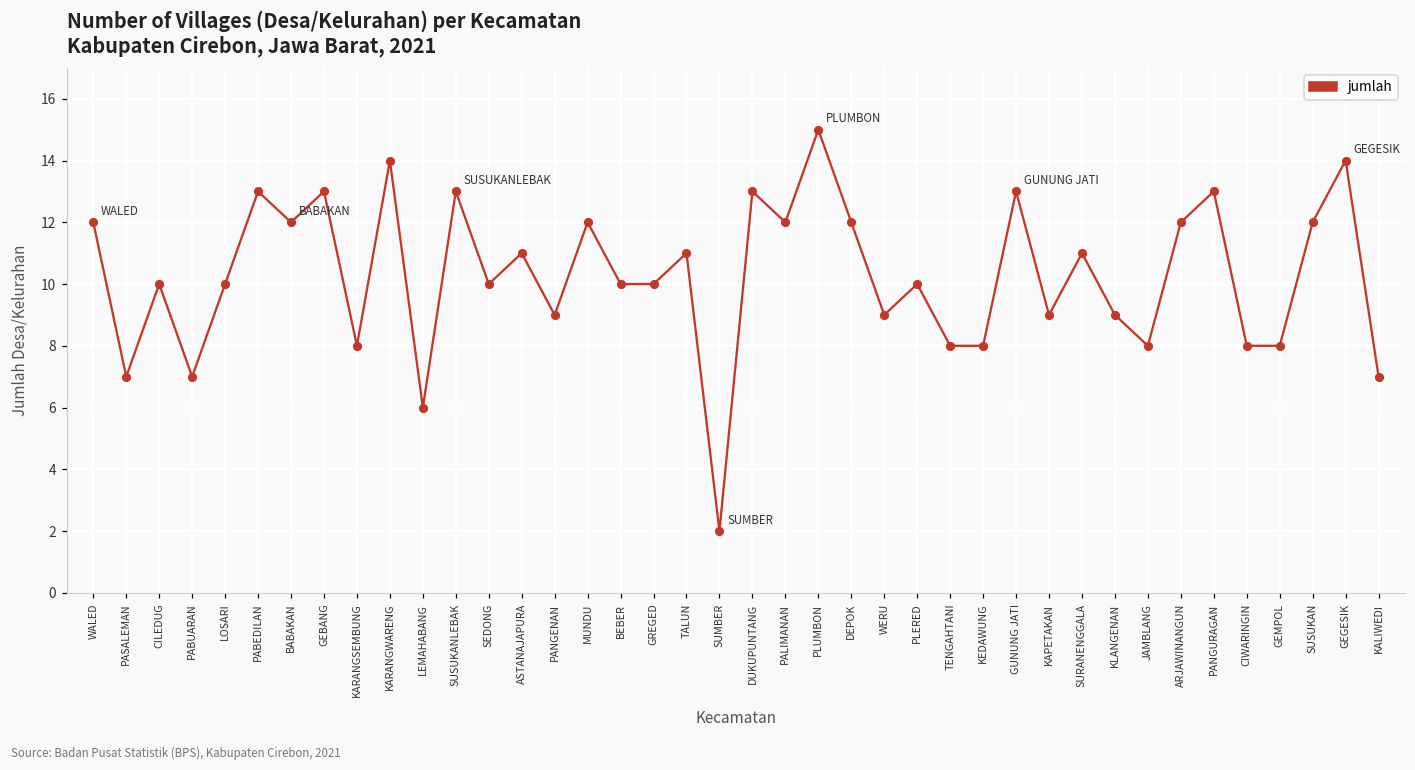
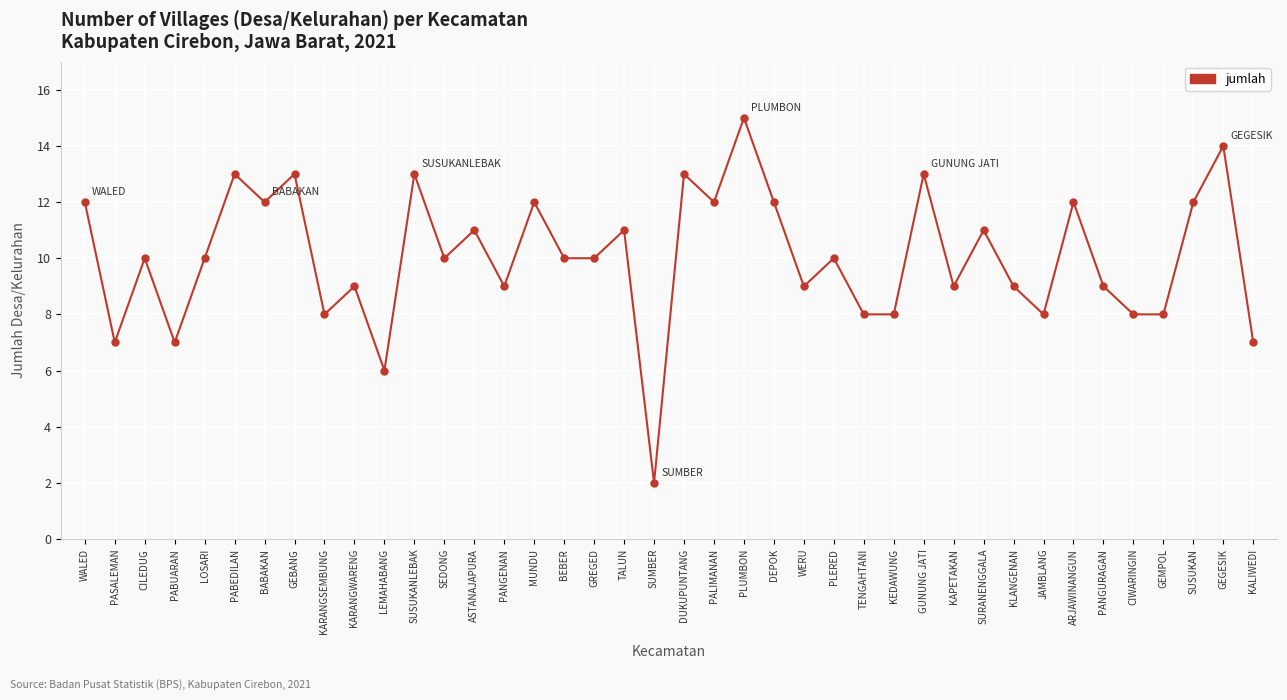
KARANGWARENG: 14 -> 9
PANGURAGAN: 13 -> 9
